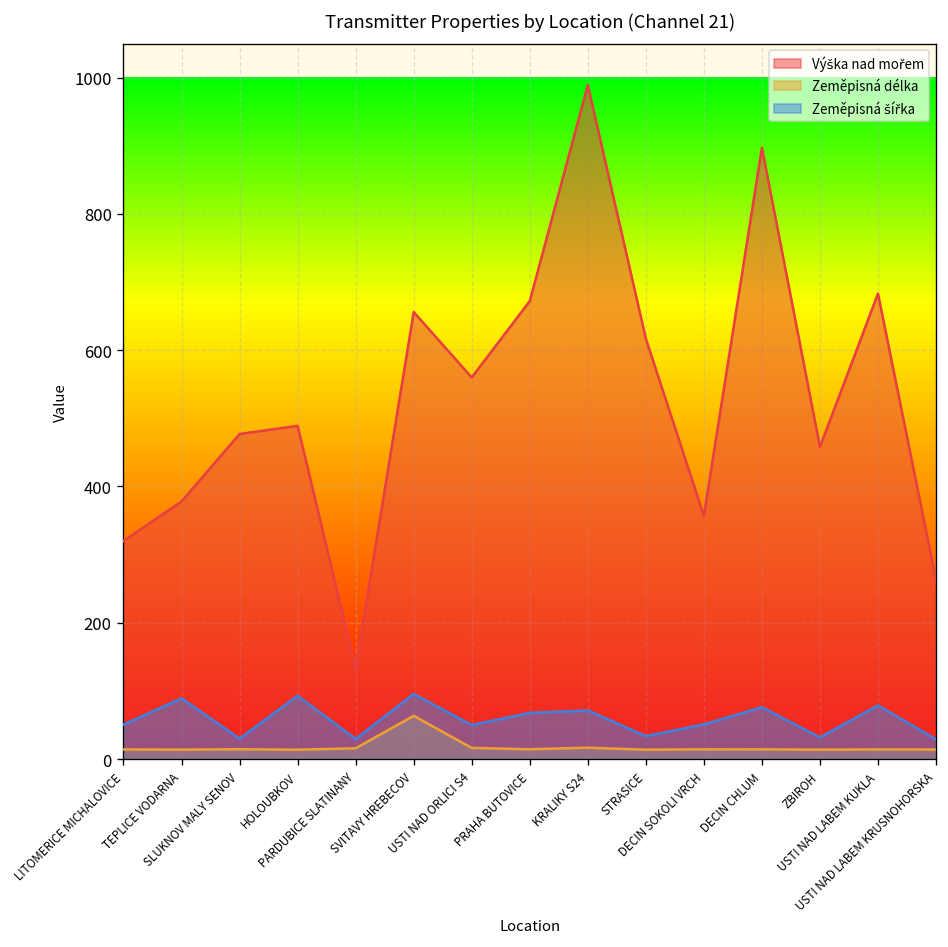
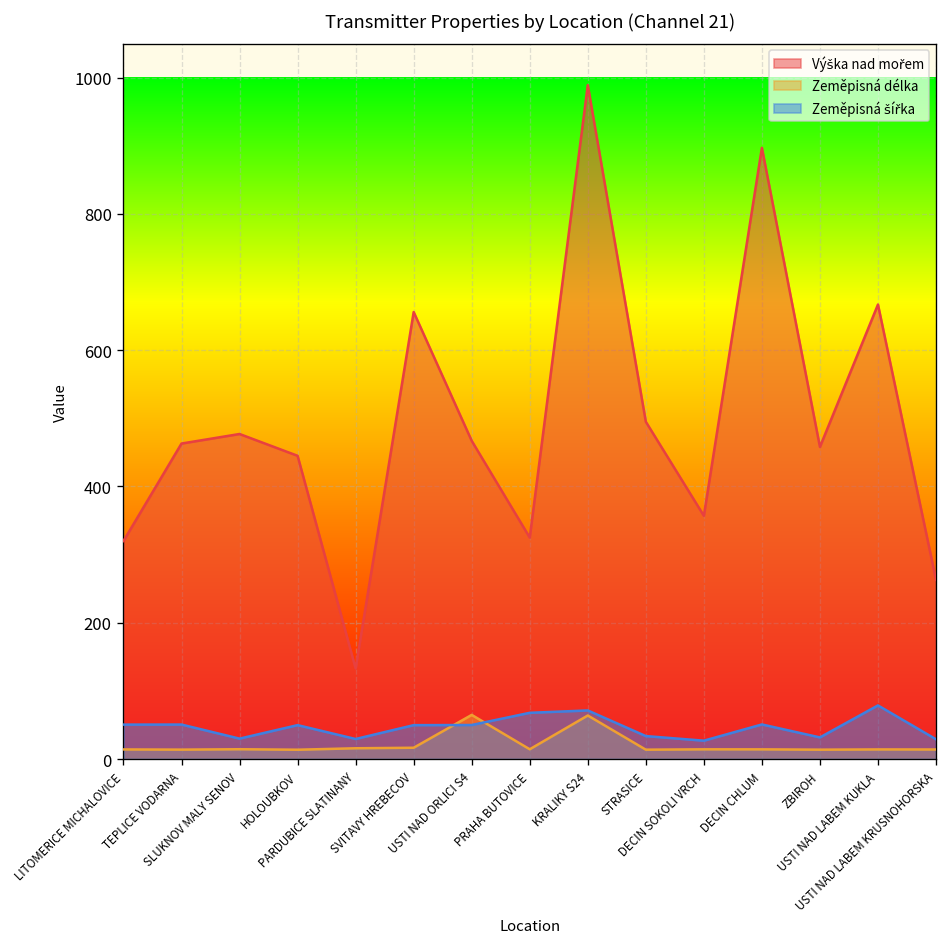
Výška nad mořem, TEPLICE VODARNA: 380 -> 460
Zeměpisná šířka, TEPLICE VODARNA: 90 -> 50
Výška nad mořem, HOLOUBKOV: 490 -> 450
Zeměpisná šířka, HOLOUBKOV: 90 -> 50
Zeměpisná délka, SVITAVY HREBECOV: 60 -> 20
Zeměpisná šířka, SVITAVY HREBECOV: 100 -> 50
Výška nad mořem, USTI NAD ORLICI S4: 560 -> 470
Zeměpisná délka, USTI NAD ORLICI S4: 20 -> 60
Výška nad mořem, PRAHA BUTOVICE: 670 -> 330
Zeměpisná délka, KRALIKY S24: 20 -> 60
Výška nad mořem, STRASICE: 620 -> 500
Zeměpisná šířka, DECIN SOKOLI VRCH: 50 -> 30
Zeměpisná šířka, DECIN CHLUM: 80 -> 50
Výška nad mořem, USTI NAD LABEM KUKLA: 680 -> 670
